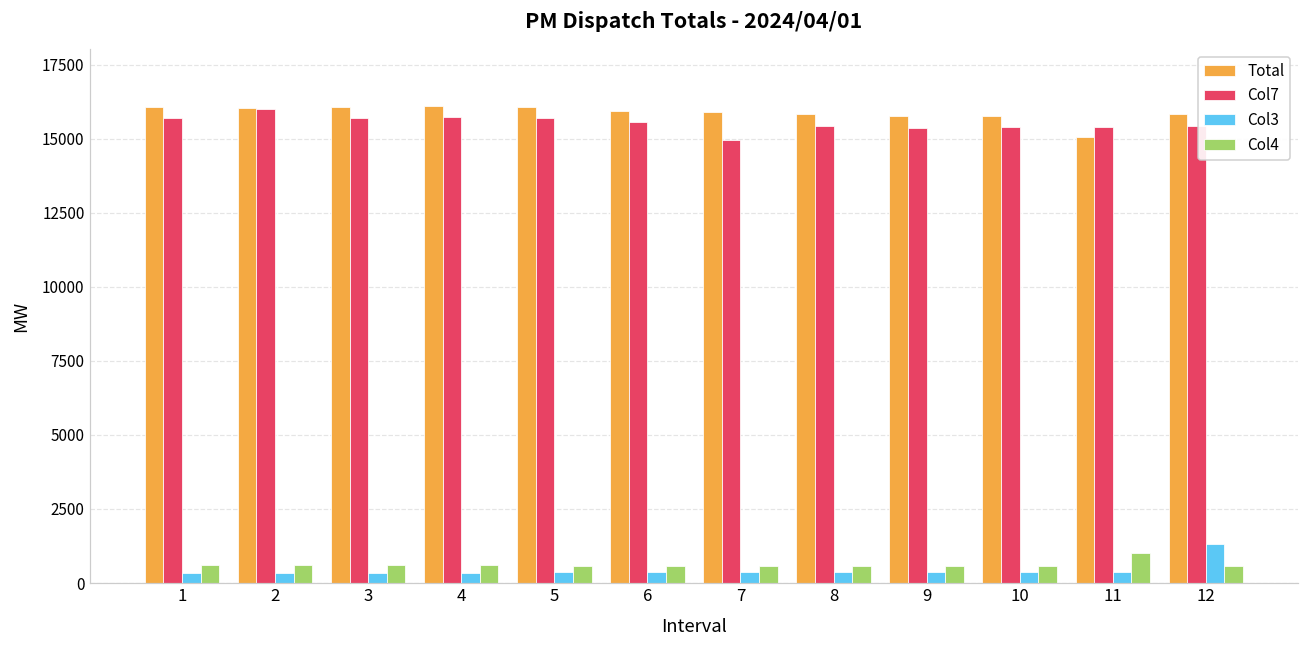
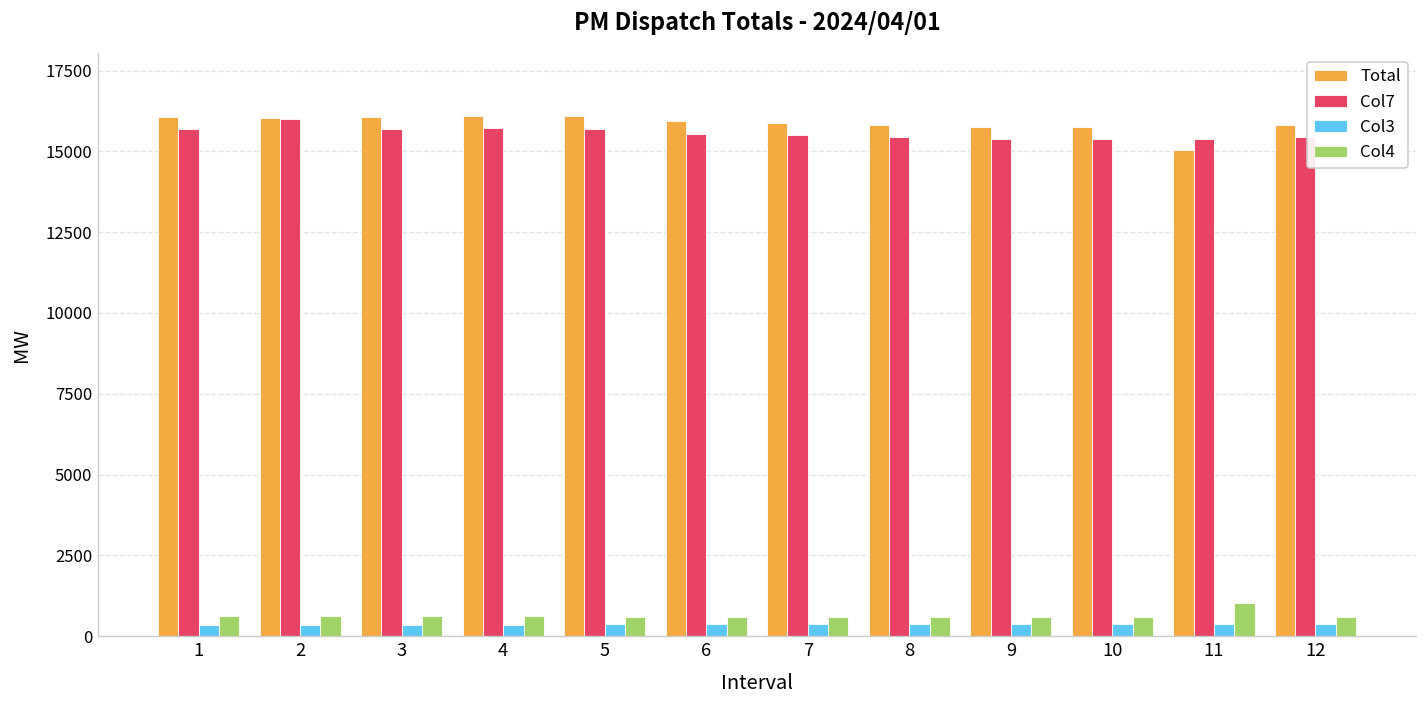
Col7, 7: 15000 -> 15500
Col3, 12: 1300 -> 400
